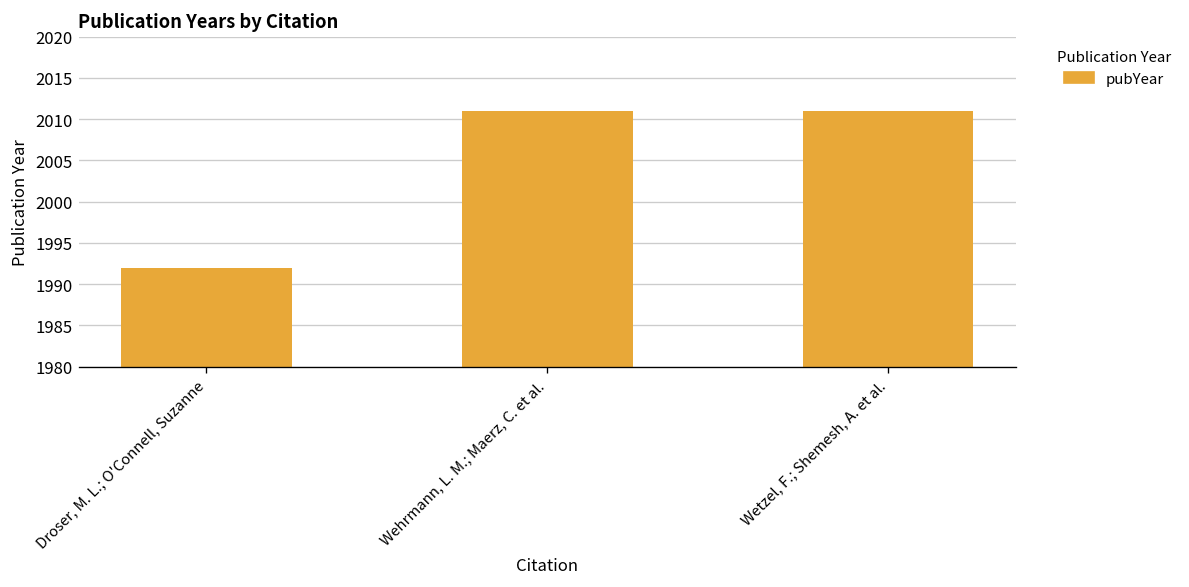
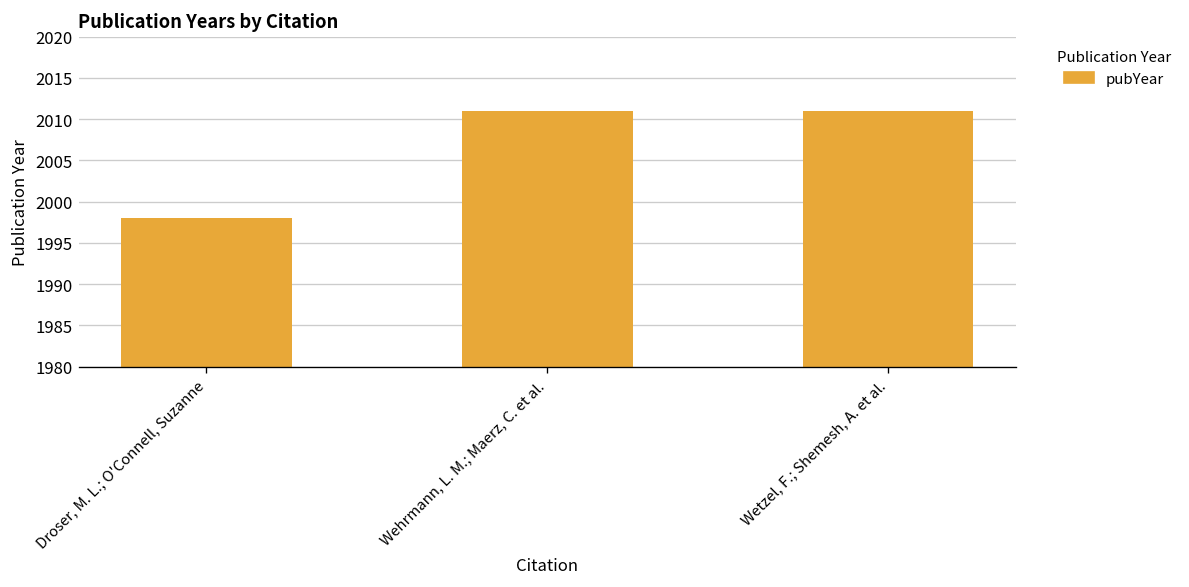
Droser, M. L.; O'Connell, Suzanne: 1992 -> 1998
